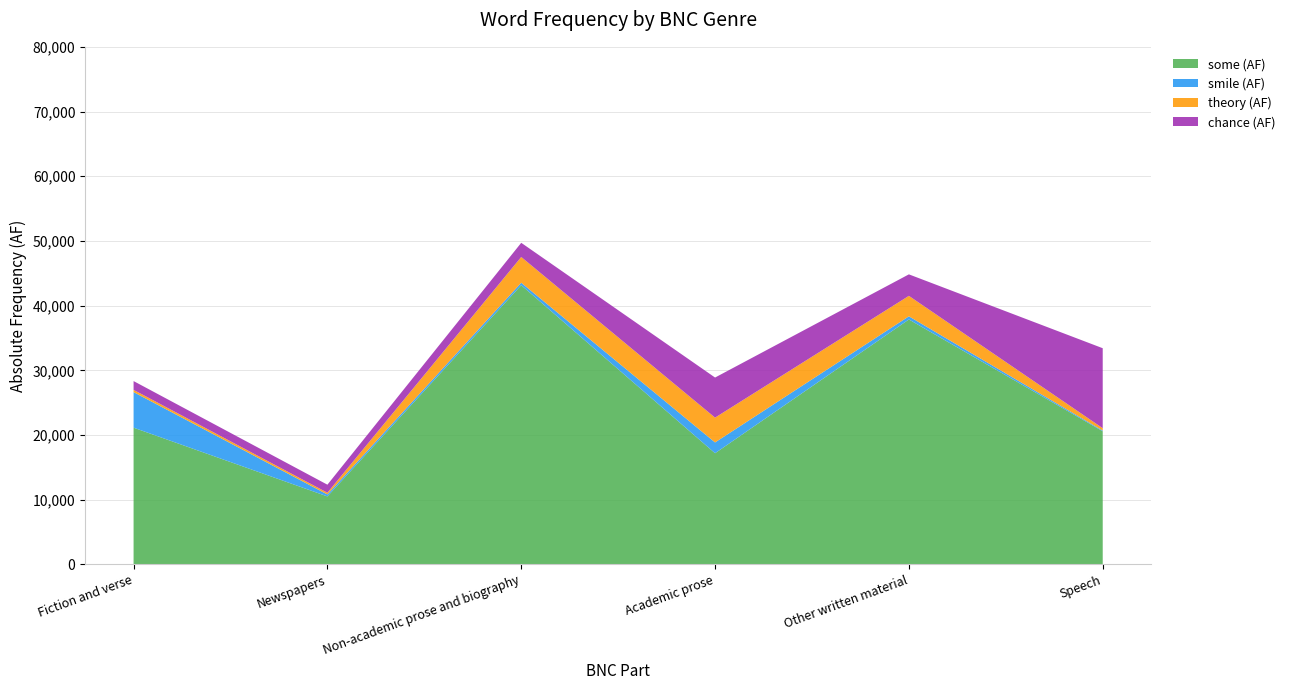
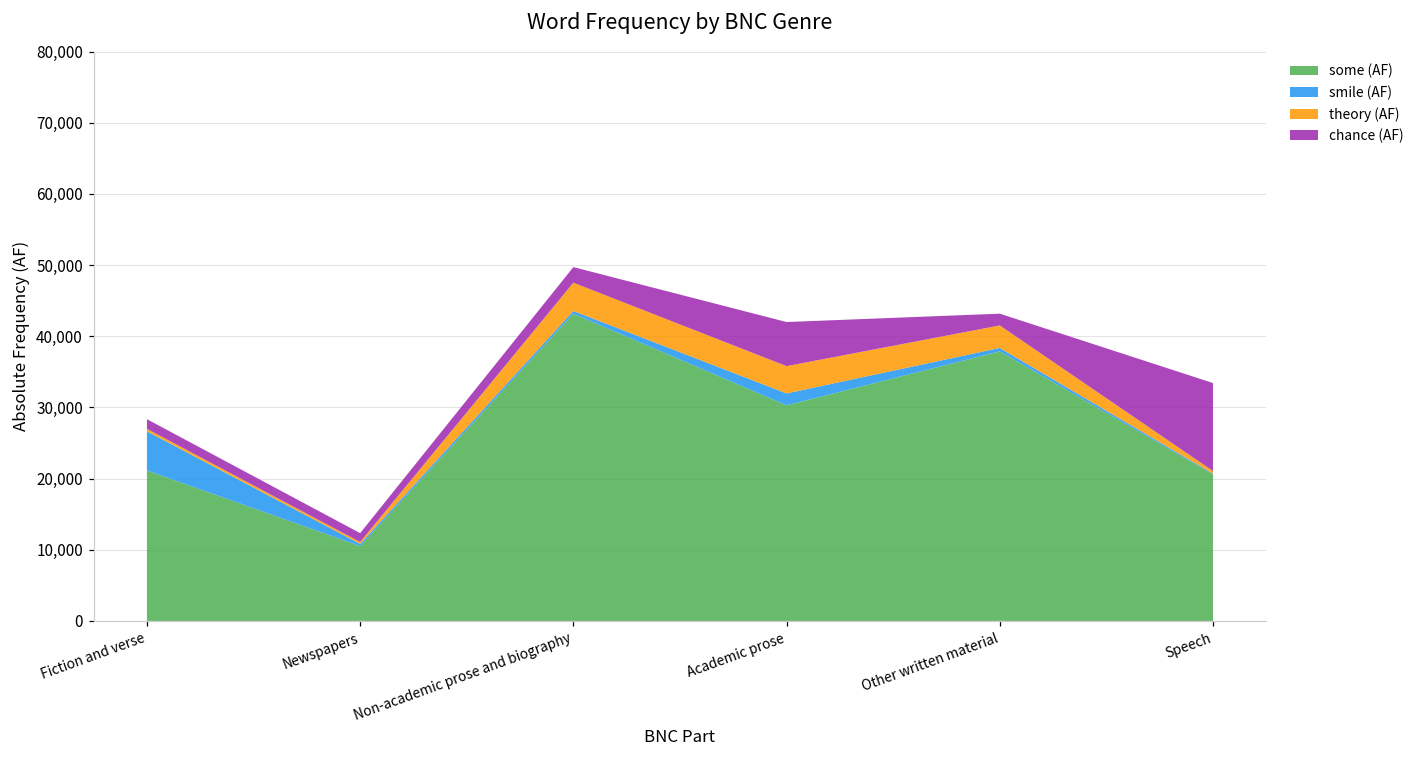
some (AF), Academic prose: 17,000 -> 30,000
chance (AF), Other written material: 3,000 -> 2,000
